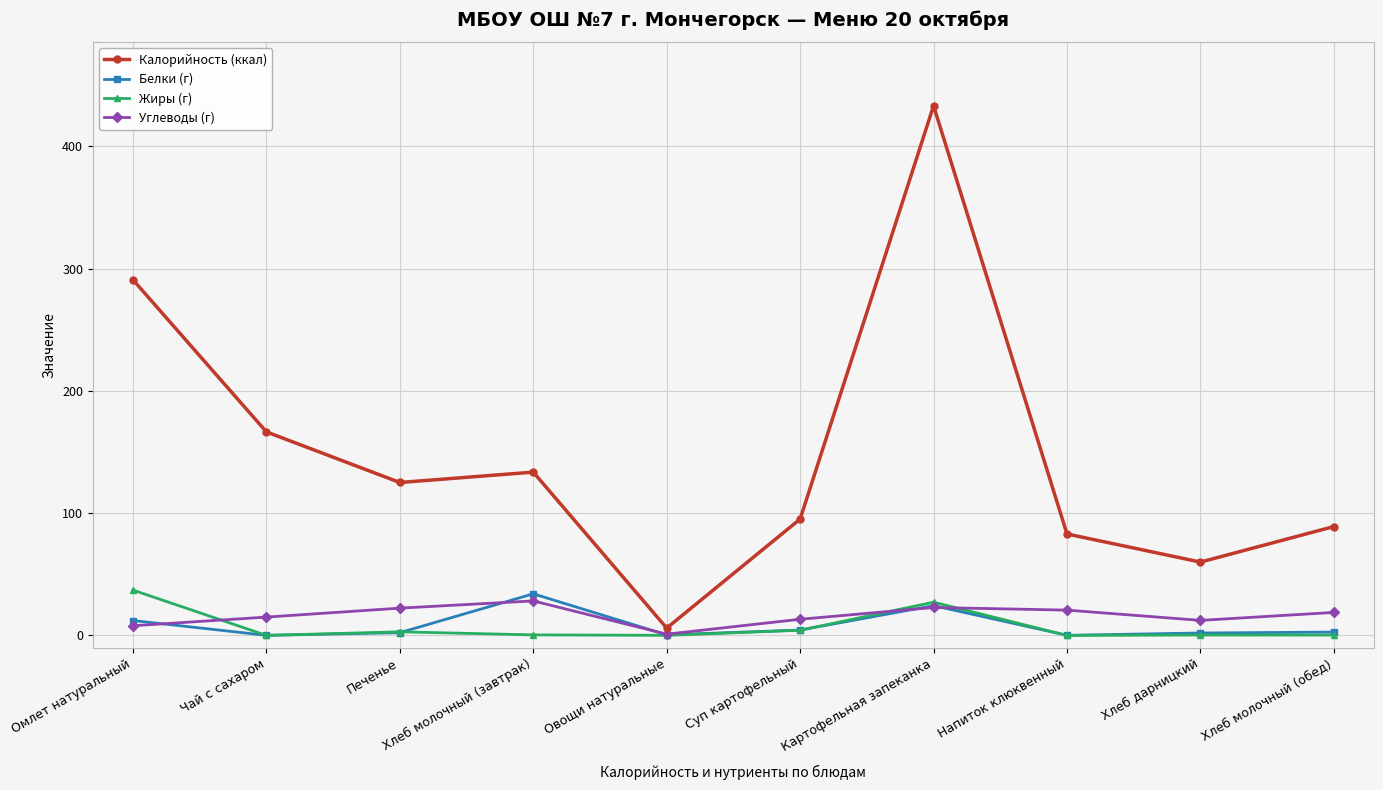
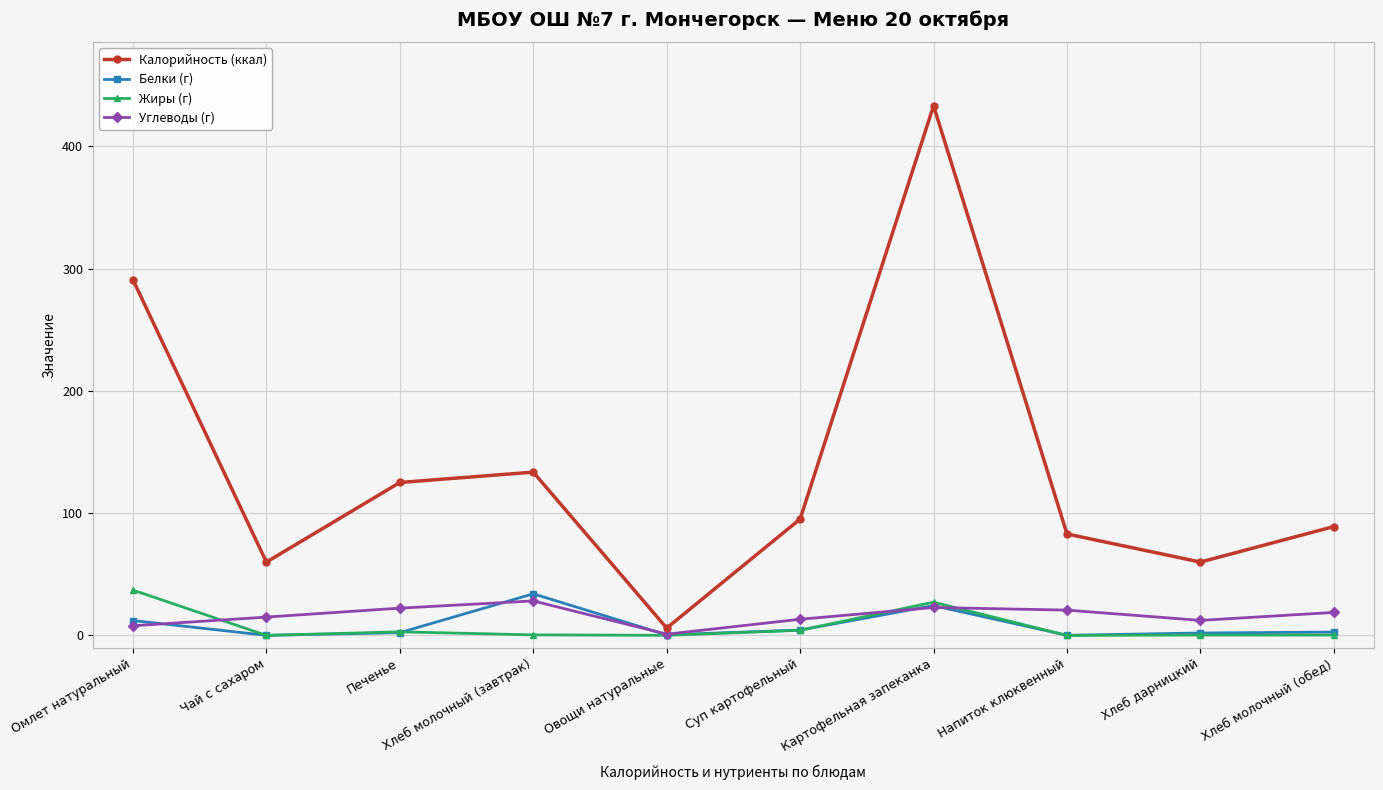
Калорийность (ккал), Чай с сахаром: 167 -> 60
